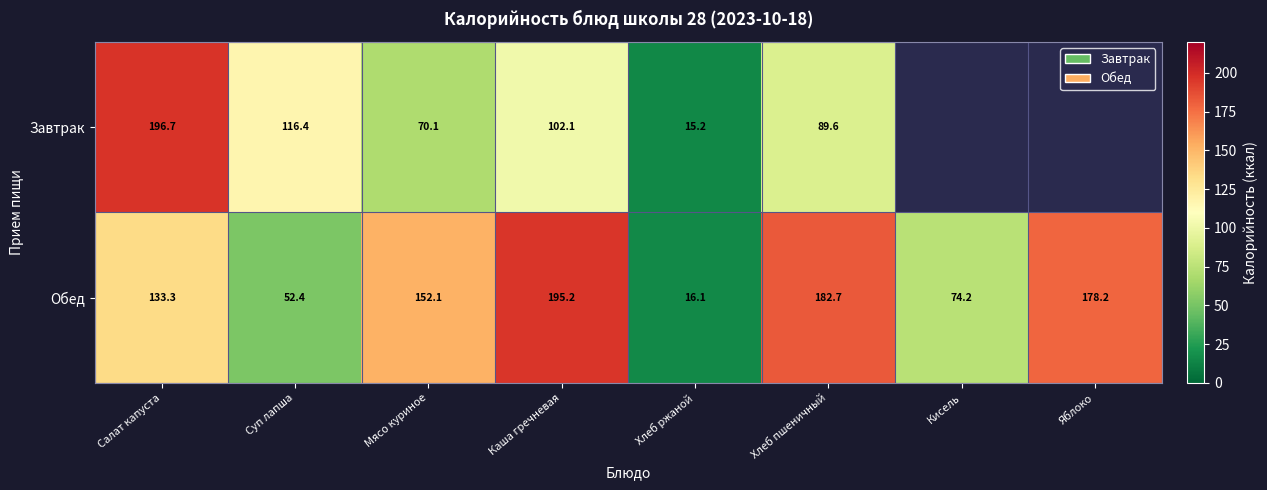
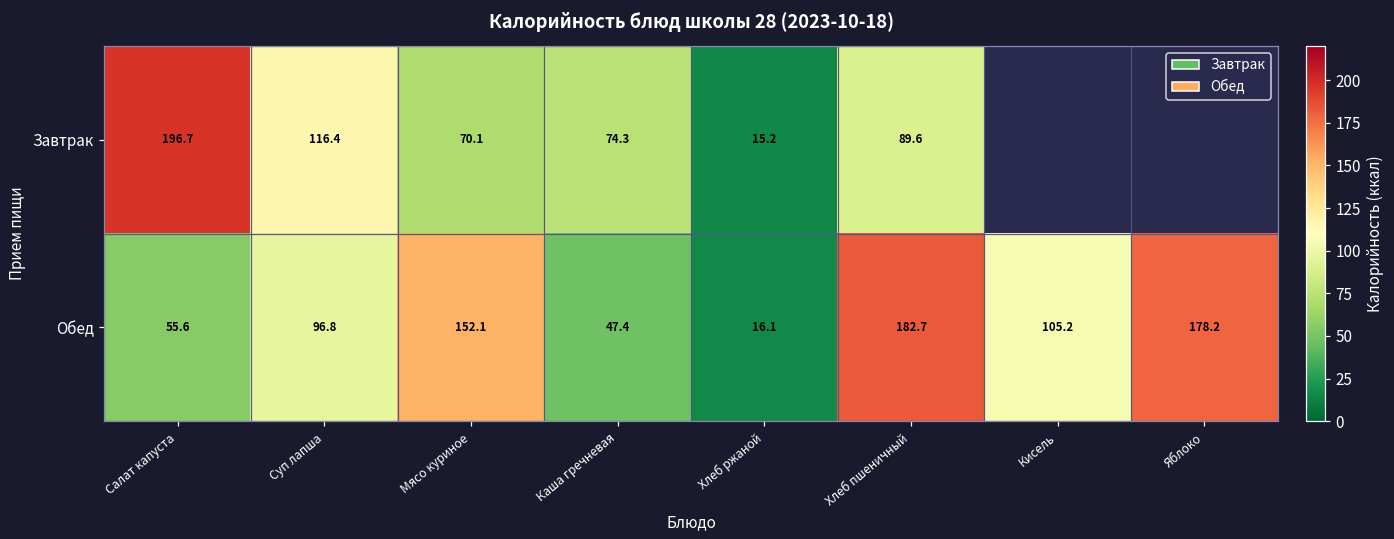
Завтрак, Каша гречневая: 102.1 -> 74.3
Обед, Салат капуста: 133.3 -> 55.6
Обед, Суп лапша: 52.4 -> 96.8
Обед, Каша гречневая: 195.2 -> 47.4
Обед, Кисель: 74.2 -> 105.2
